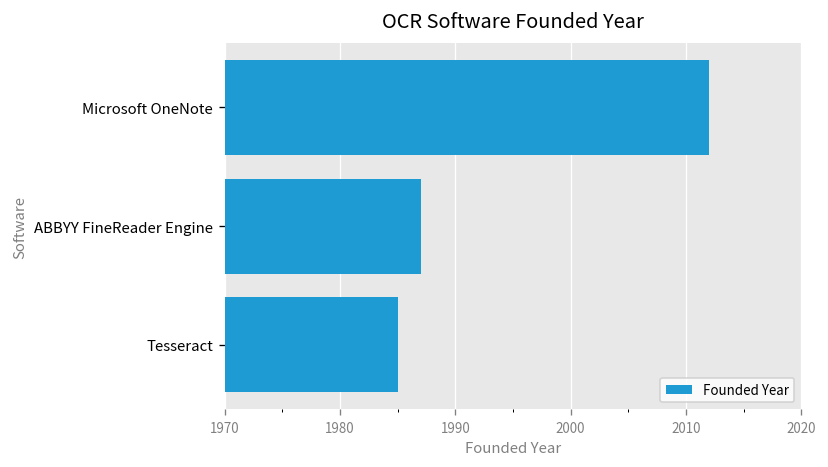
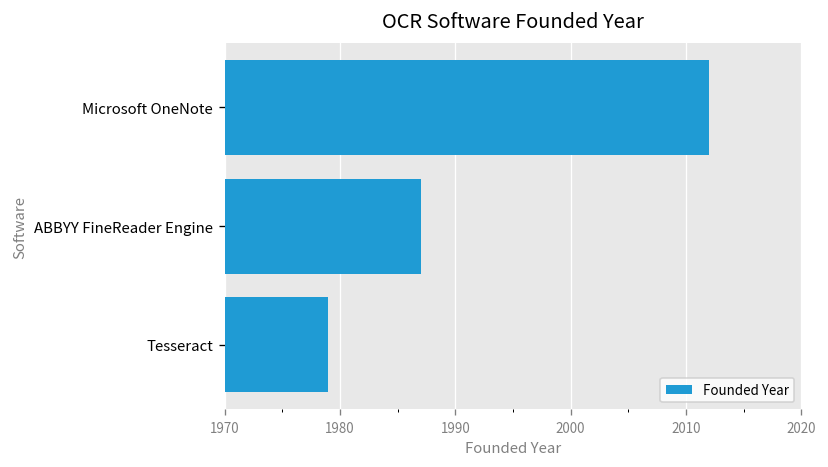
Tesseract: 1985 -> 1979
